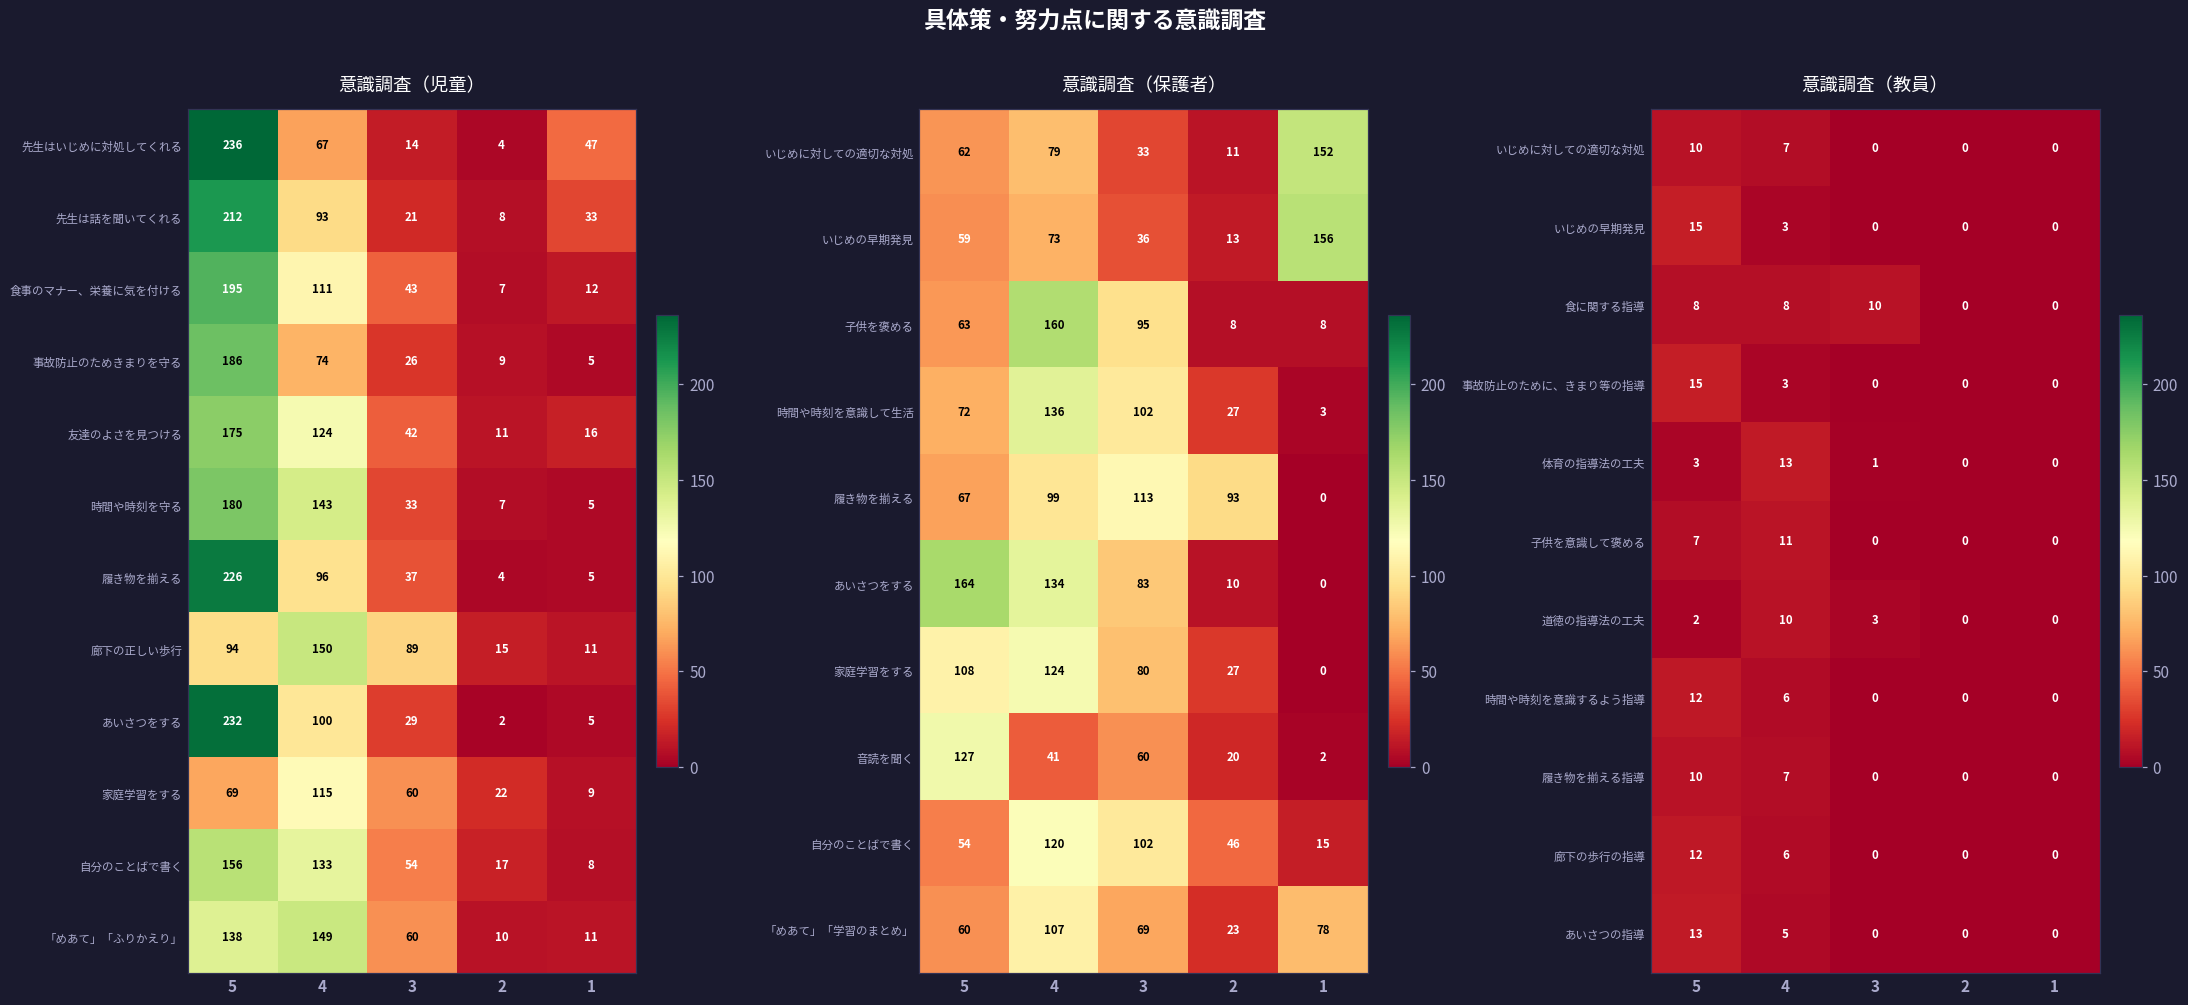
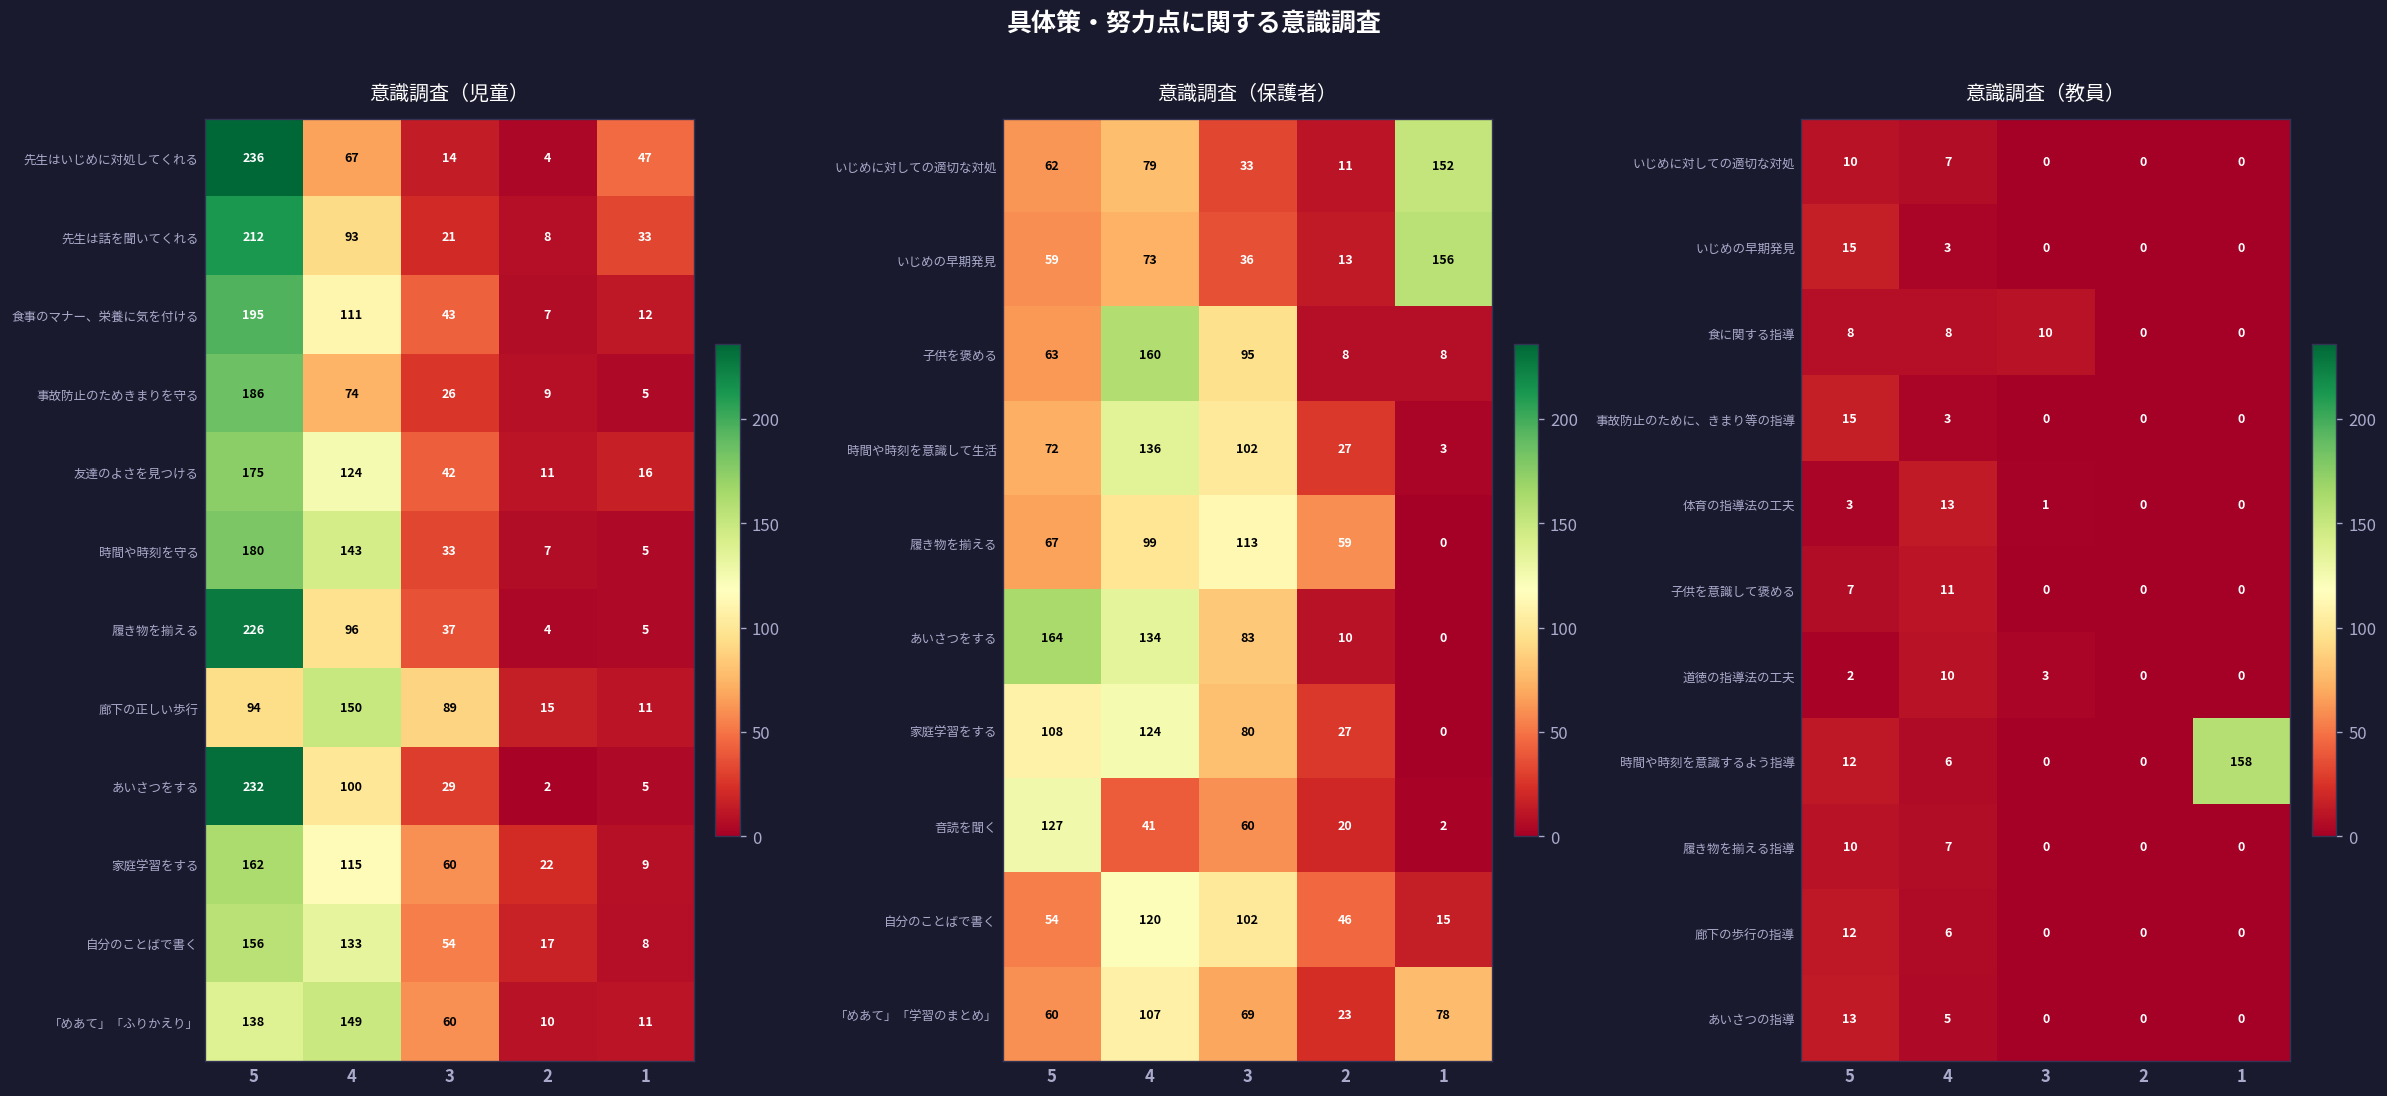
意識調査（児童）, 家庭学習をする, 5: 69 -> 162
意識調査（保護者）, 履き物を揃える, 2: 93 -> 59
意識調査（教員）, 時間や時刻を意識するよう指導, 1: 0 -> 158
